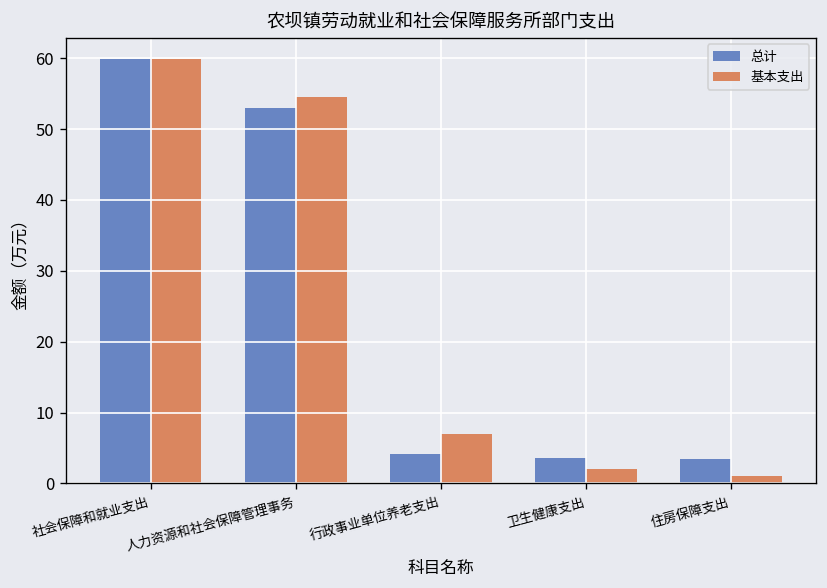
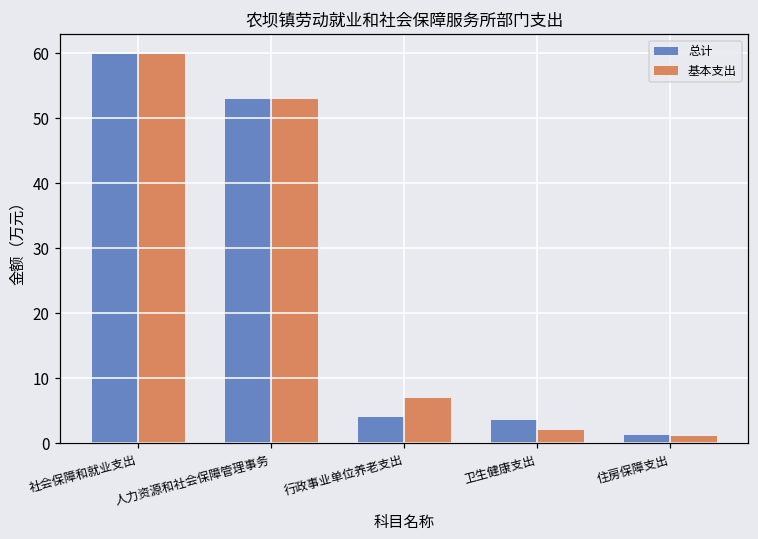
基本支出, 人力资源和社会保障管理事务: 54 -> 53
总计, 住房保障支出: 3 -> 1
